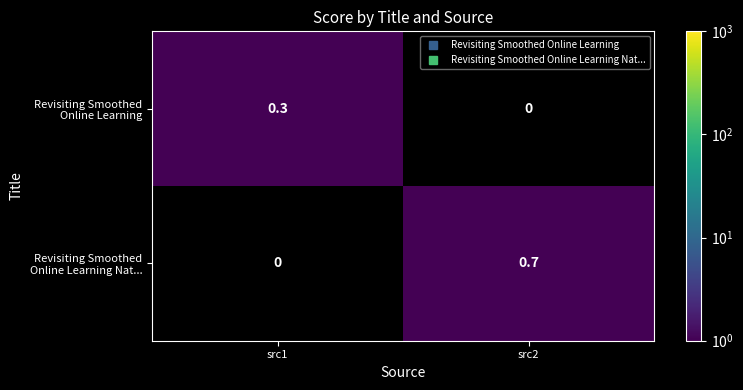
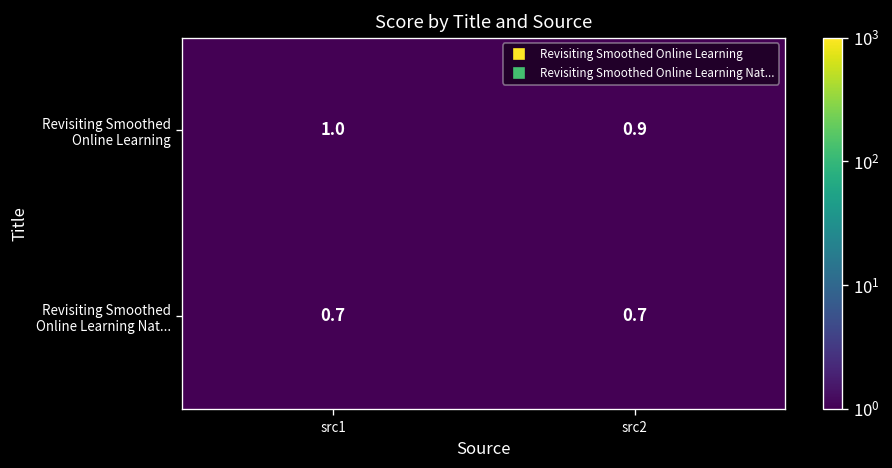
Revisiting Smoothed Online Learning, src1: 0.3 -> 1.0
Revisiting Smoothed Online Learning, src2: 0 -> 0.9
Revisiting Smoothed Online Learning Nat..., src1: 0 -> 0.7
